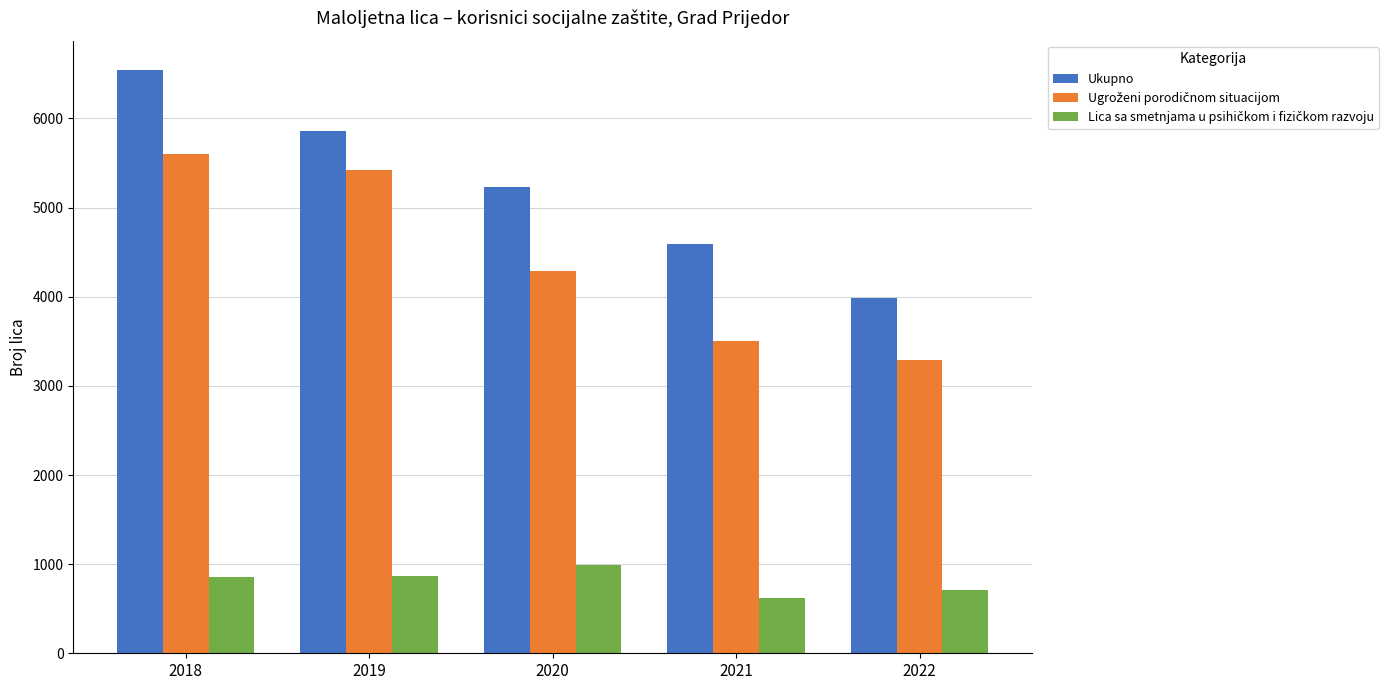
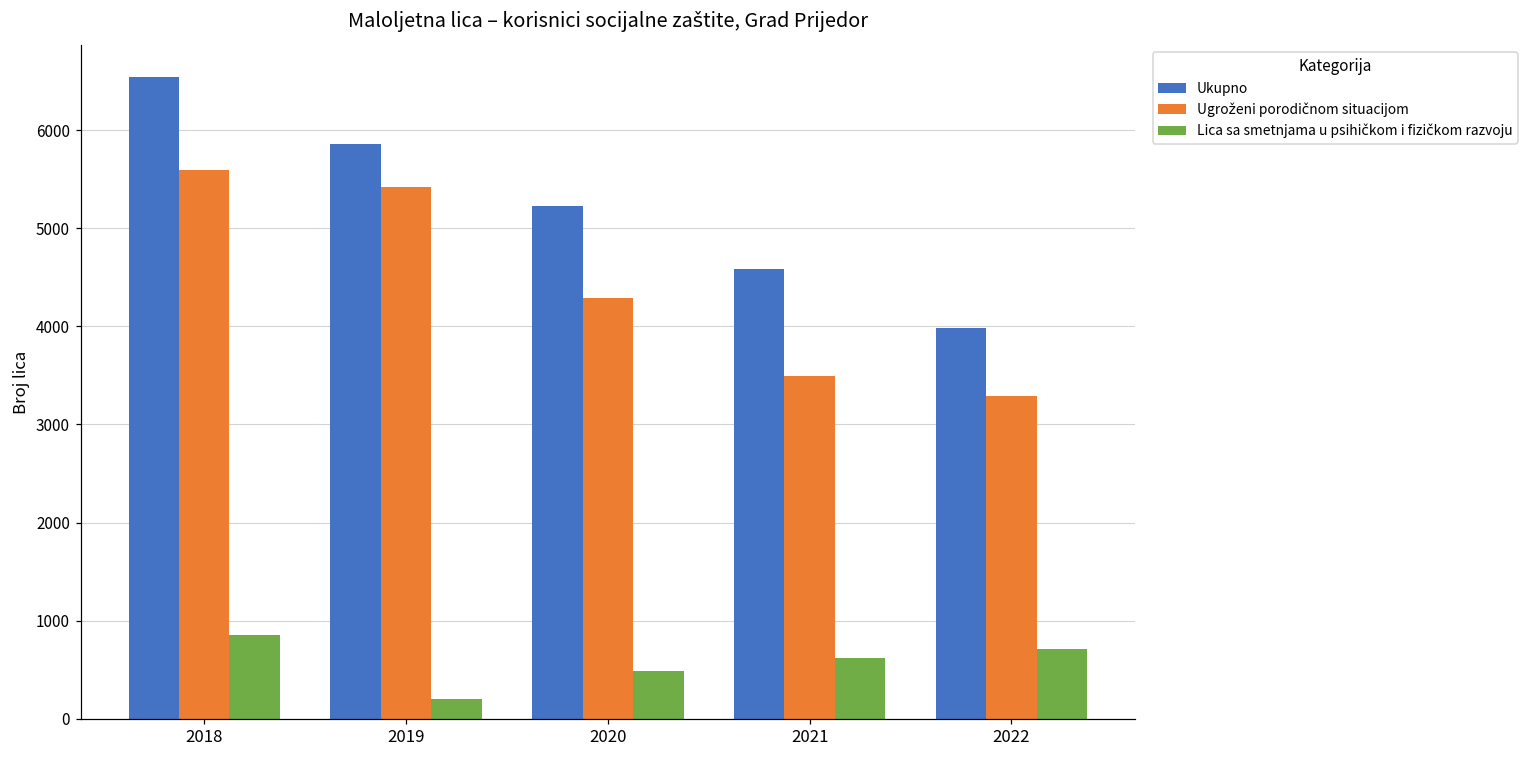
Lica sa smetnjama u psihičkom i fizičkom razvoju, 2019: 900 -> 200
Lica sa smetnjama u psihičkom i fizičkom razvoju, 2020: 1000 -> 500
